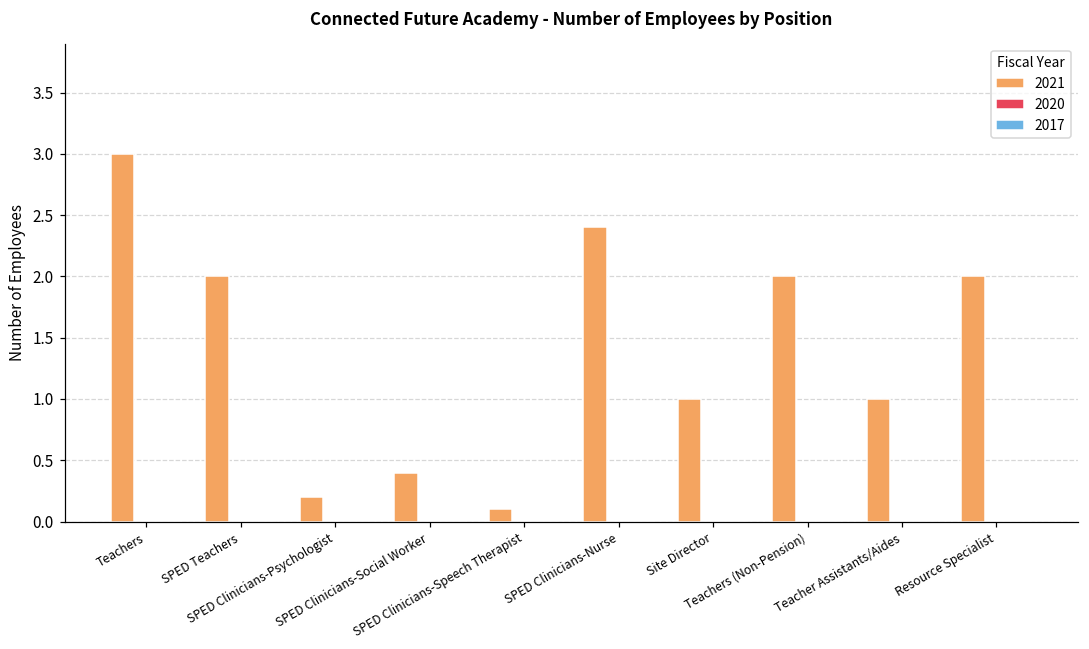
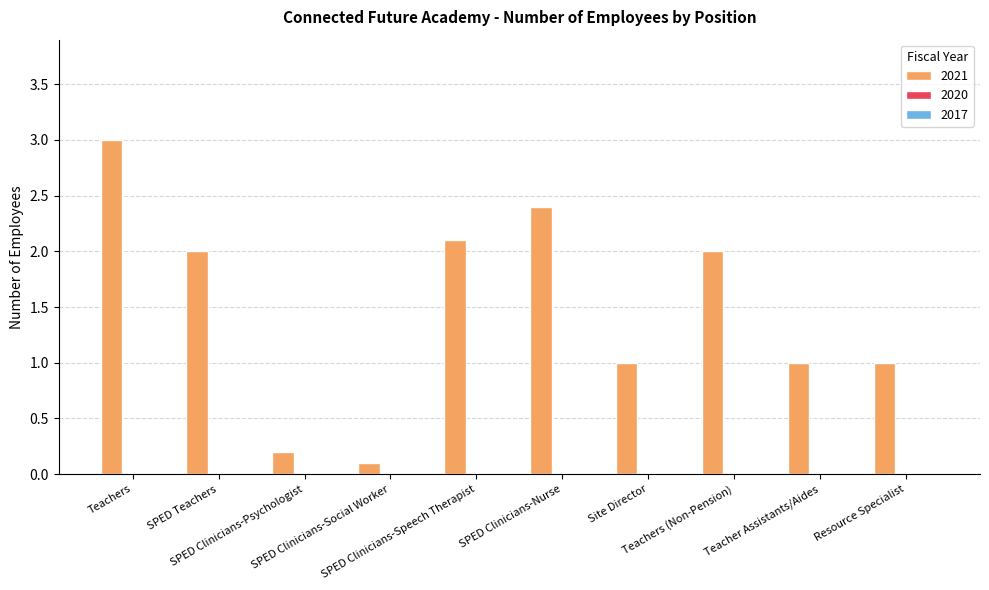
2021, SPED Clinicians-Social Worker: 0.4 -> 0.1
2021, SPED Clinicians-Speech Therapist: 0.1 -> 2.1
2021, Resource Specialist: 2 -> 1
